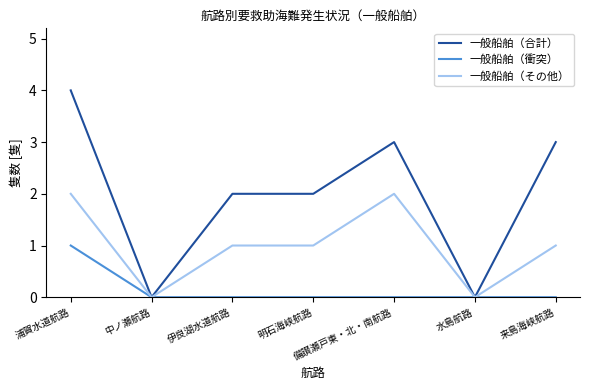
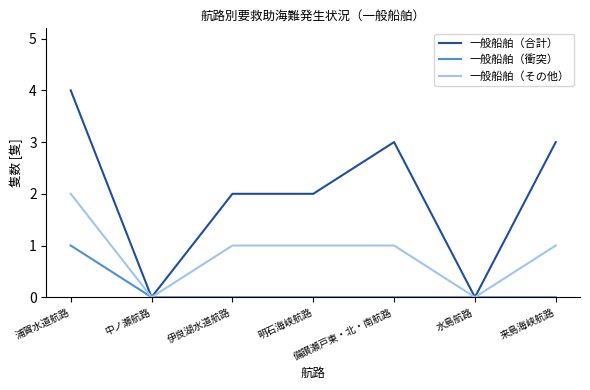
一般船舶（その他）, 備讃瀬戸東・北・南航路: 2 -> 1
